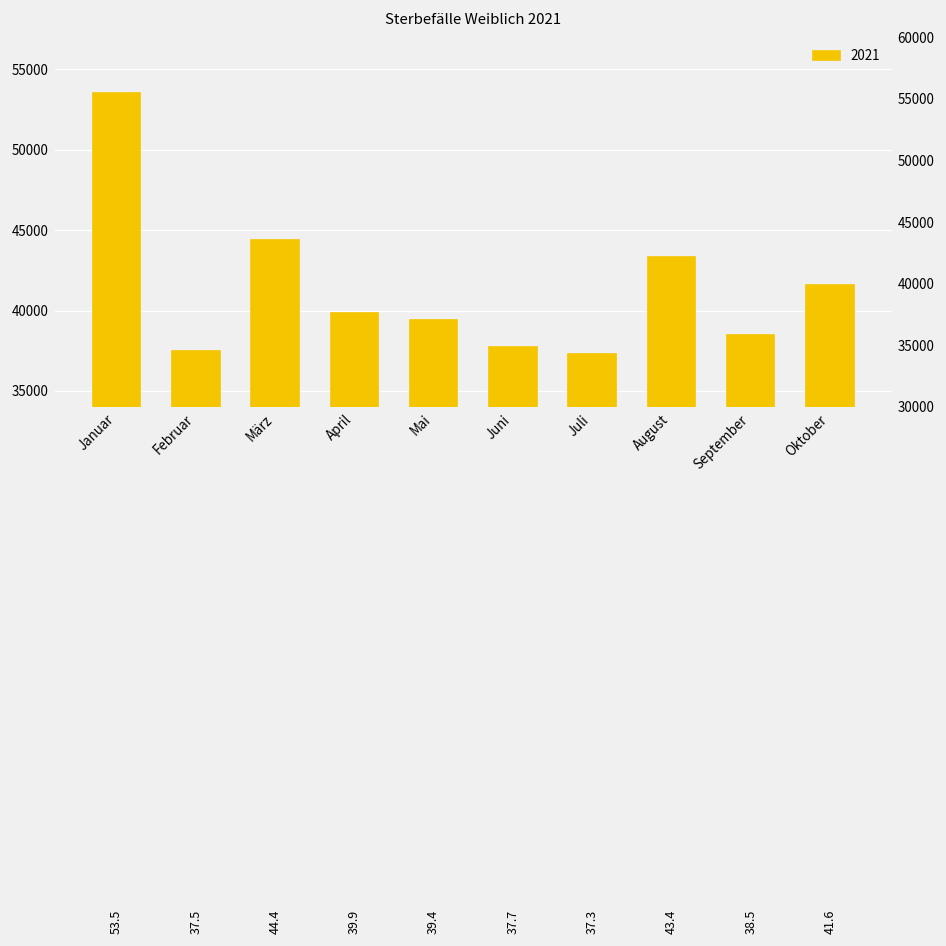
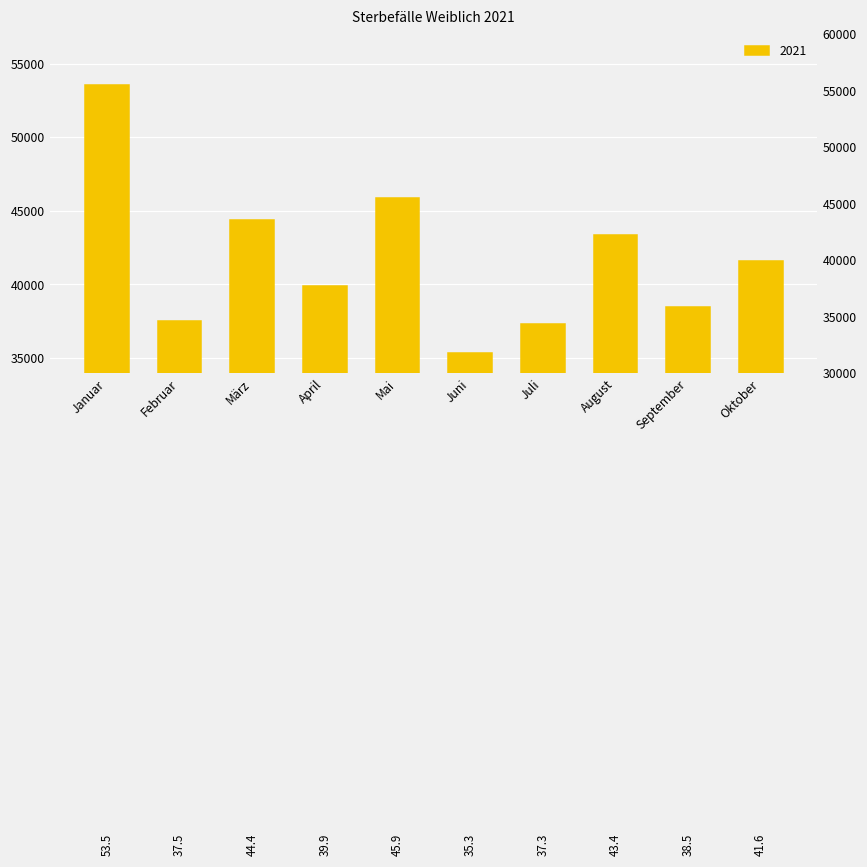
Mai: 39.4 -> 45.9
Juni: 37.7 -> 35.3
